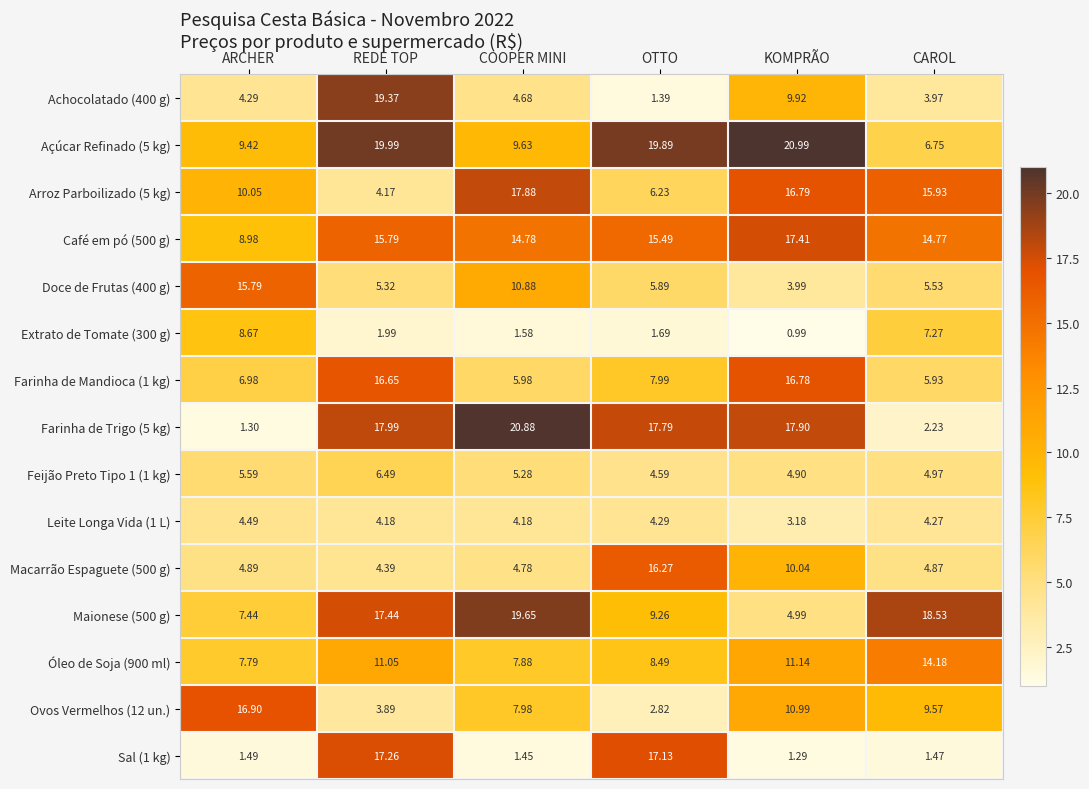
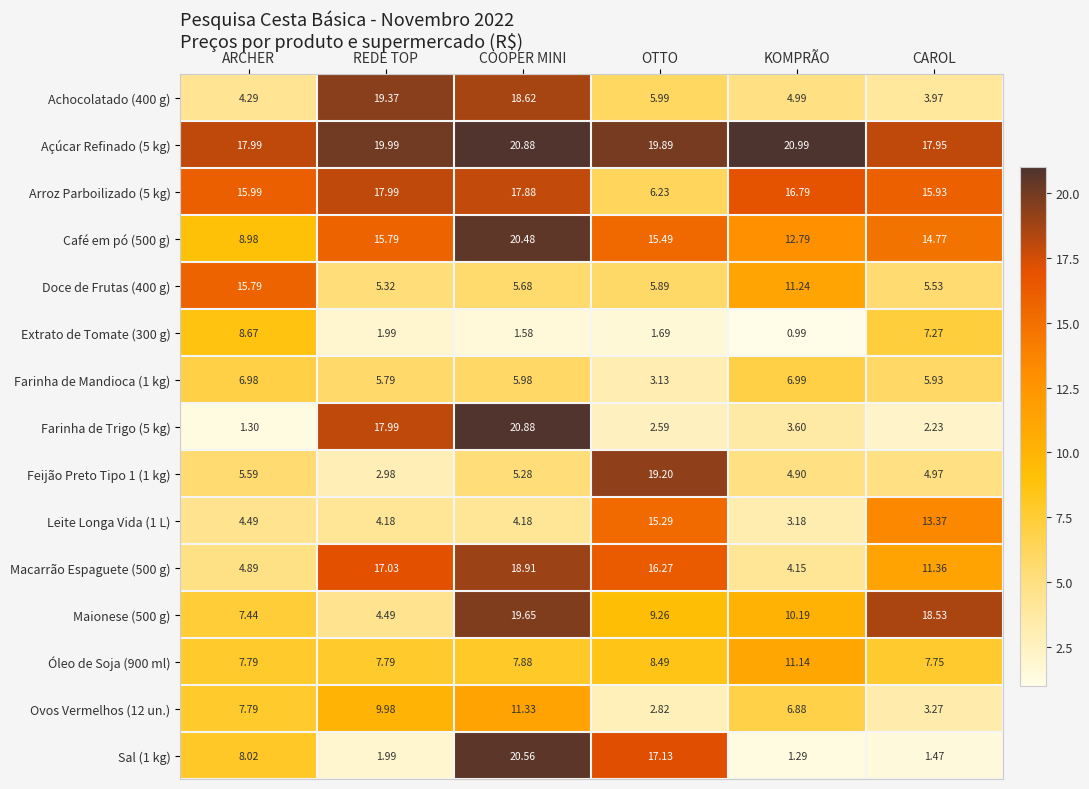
Achocolatado (400 g), COOPER MINI: 4.68 -> 18.62
Achocolatado (400 g), OTTO: 1.39 -> 5.99
Achocolatado (400 g), KOMPRÃO: 9.92 -> 4.99
Açúcar Refinado (5 kg), ARCHER: 9.42 -> 17.99
Açúcar Refinado (5 kg), COOPER MINI: 9.63 -> 20.88
Açúcar Refinado (5 kg), CAROL: 6.75 -> 17.95
Arroz Parboilizado (5 kg), ARCHER: 10.05 -> 15.99
Arroz Parboilizado (5 kg), REDE TOP: 4.17 -> 17.99
Café em pó (500 g), COOPER MINI: 14.78 -> 20.48
Café em pó (500 g), KOMPRÃO: 17.41 -> 12.79
Doce de Frutas (400 g), COOPER MINI: 10.88 -> 5.68
Doce de Frutas (400 g), KOMPRÃO: 3.99 -> 11.24
Farinha de Mandioca (1 kg), REDE TOP: 16.65 -> 5.79
Farinha de Mandioca (1 kg), OTTO: 7.99 -> 3.13
Farinha de Mandioca (1 kg), KOMPRÃO: 16.78 -> 6.99
Farinha de Trigo (5 kg), OTTO: 17.79 -> 2.59
Farinha de Trigo (5 kg), KOMPRÃO: 17.90 -> 3.60
Feijão Preto Tipo 1 (1 kg), REDE TOP: 6.49 -> 2.98
Feijão Preto Tipo 1 (1 kg), OTTO: 4.59 -> 19.20
Leite Longa Vida (1 L), OTTO: 4.29 -> 15.29
Leite Longa Vida (1 L), CAROL: 4.27 -> 13.37
Macarrão Espaguete (500 g), REDE TOP: 4.39 -> 17.03
Macarrão Espaguete (500 g), COOPER MINI: 4.78 -> 18.91
Macarrão Espaguete (500 g), KOMPRÃO: 10.04 -> 4.15
Macarrão Espaguete (500 g), CAROL: 4.87 -> 11.36
Maionese (500 g), REDE TOP: 17.44 -> 4.49
Maionese (500 g), KOMPRÃO: 4.99 -> 10.19
Óleo de Soja (900 ml), REDE TOP: 11.05 -> 7.79
Óleo de Soja (900 ml), CAROL: 14.18 -> 7.75
Ovos Vermelhos (12 un.), ARCHER: 16.90 -> 7.79
Ovos Vermelhos (12 un.), REDE TOP: 3.89 -> 9.98
Ovos Vermelhos (12 un.), COOPER MINI: 7.98 -> 11.33
Ovos Vermelhos (12 un.), KOMPRÃO: 10.99 -> 6.88
Ovos Vermelhos (12 un.), CAROL: 9.57 -> 3.27
Sal (1 kg), ARCHER: 1.49 -> 8.02
Sal (1 kg), REDE TOP: 17.26 -> 1.99
Sal (1 kg), COOPER MINI: 1.45 -> 20.56
